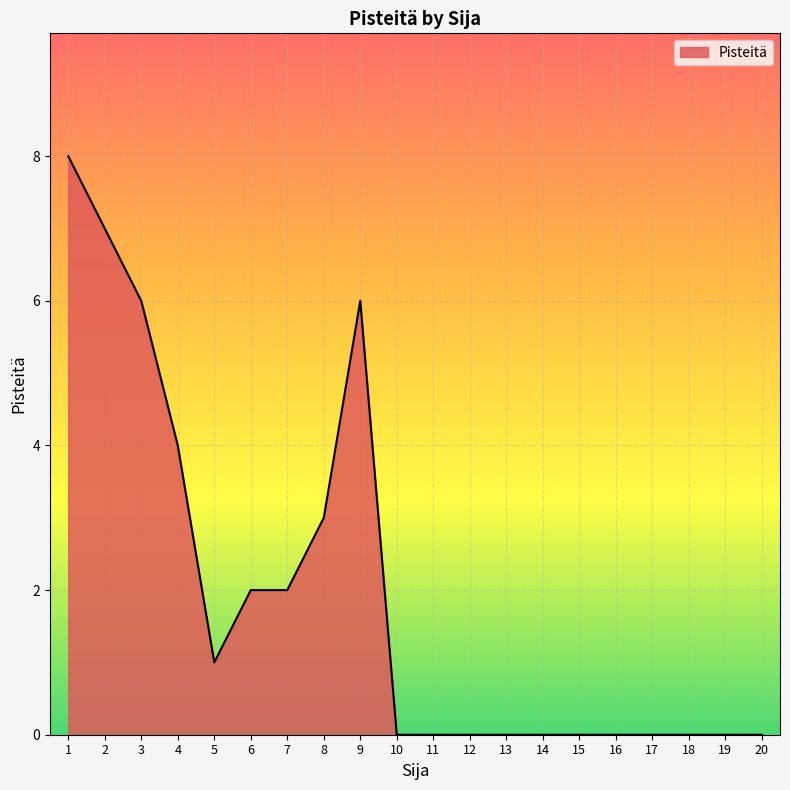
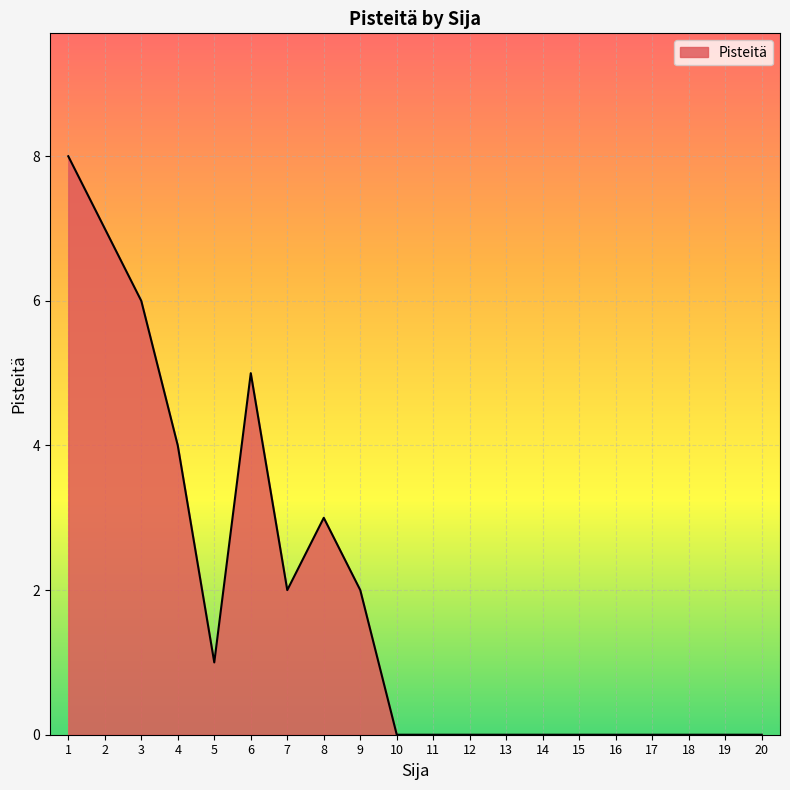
6: 2 -> 5
9: 6 -> 2
